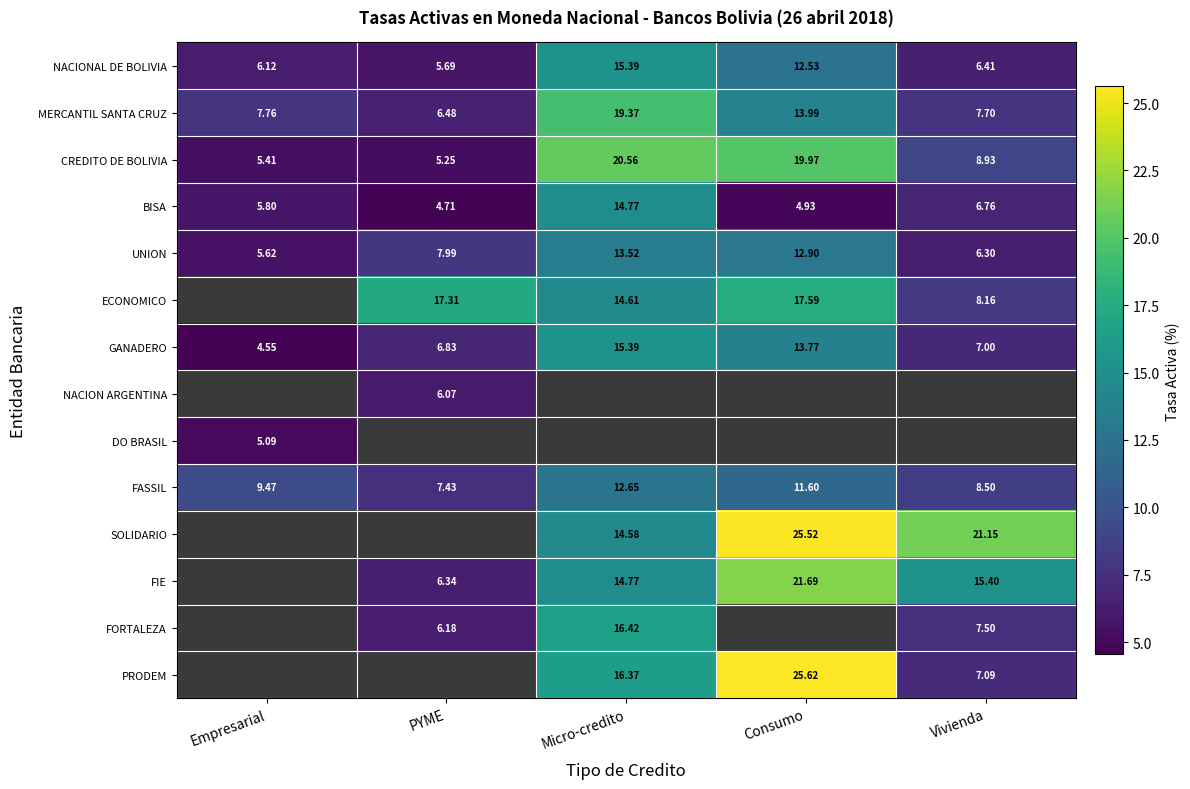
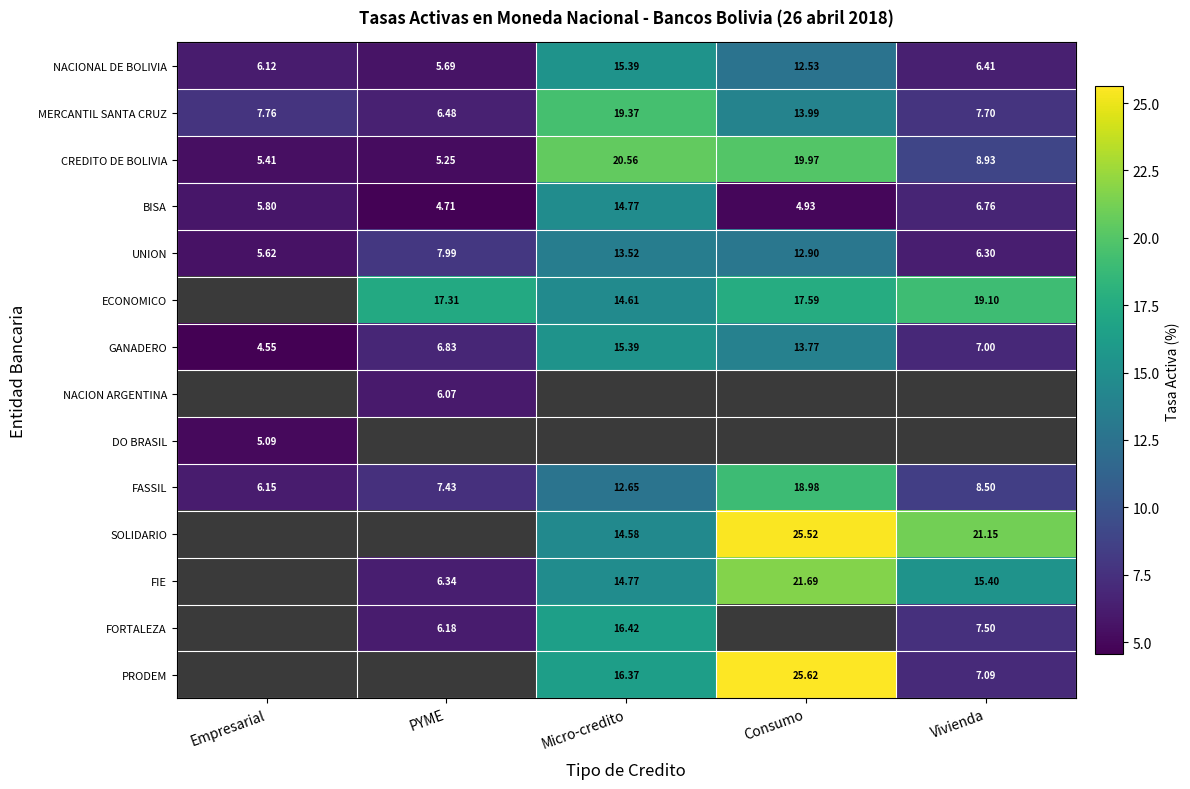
ECONOMICO, Vivienda: 8.16 -> 19.10
FASSIL, Empresarial: 9.47 -> 6.15
FASSIL, Consumo: 11.60 -> 18.98
